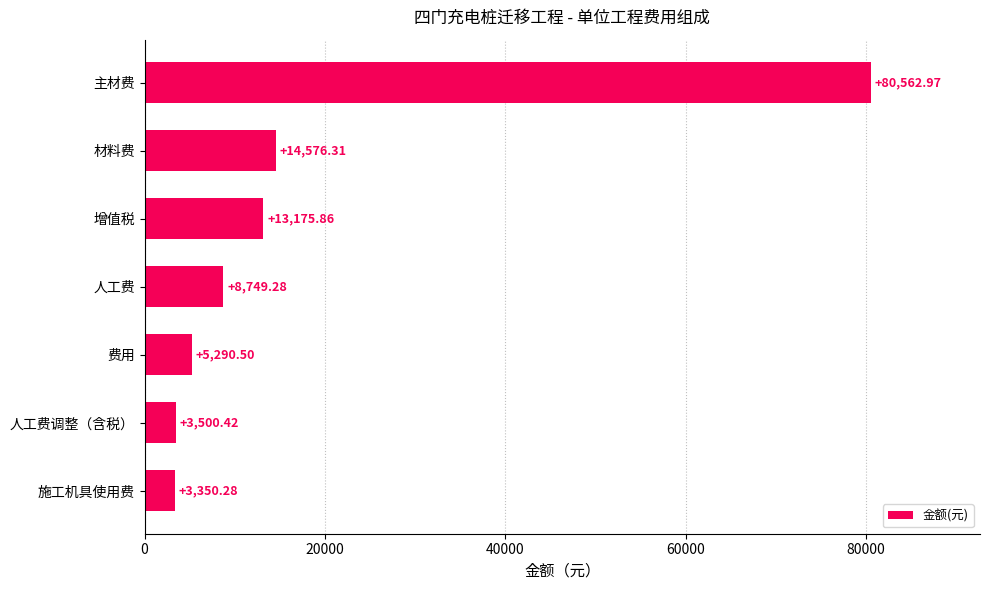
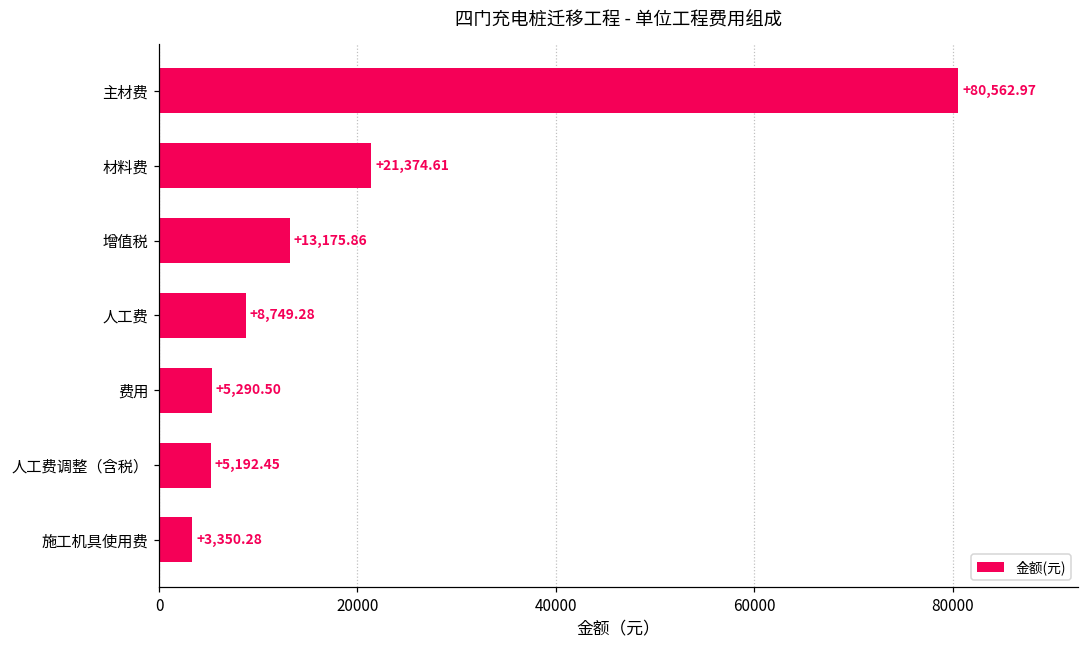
材料费: +14,576.31 -> +21,374.61
人工费调整（含税）: +3,500.42 -> +5,192.45
